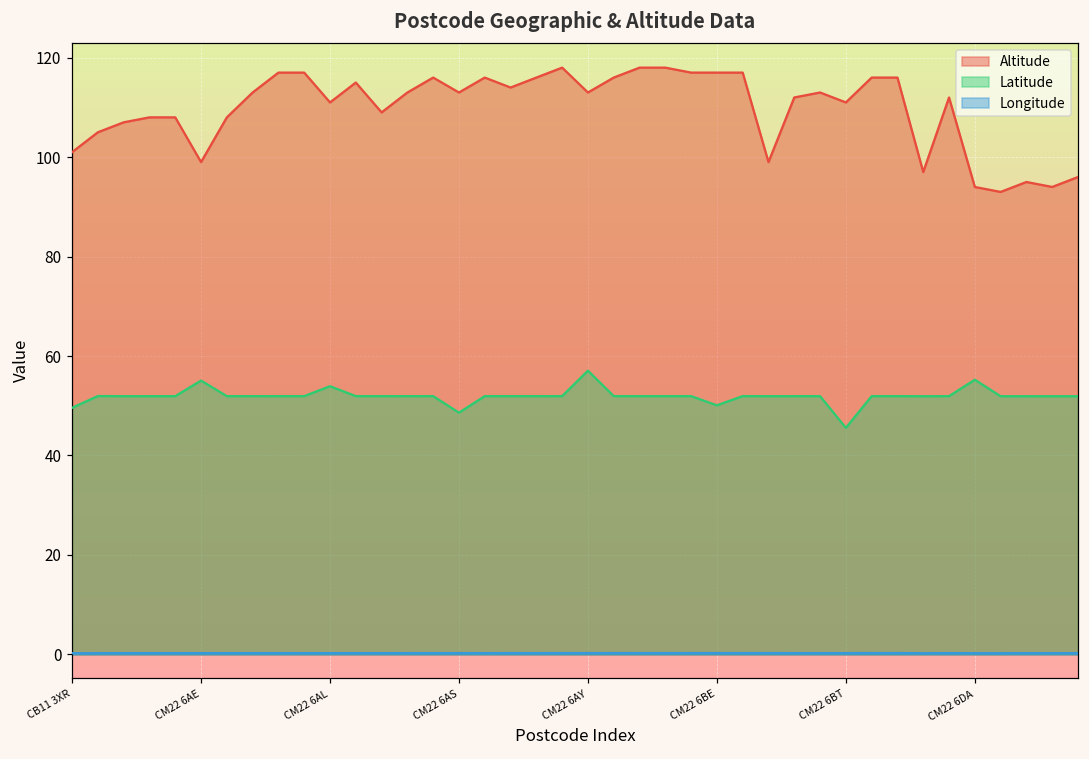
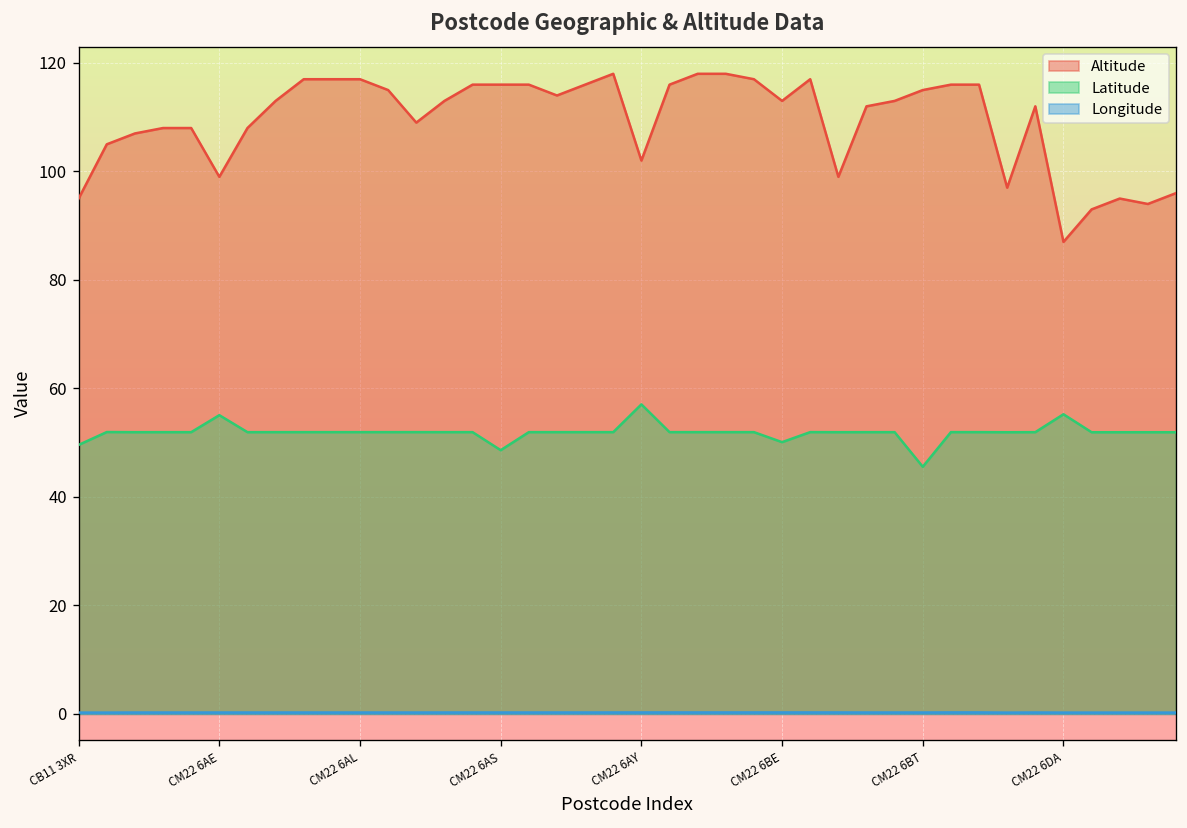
Altitude, CB11 3XR: 101 -> 95
Altitude, CM22 6AL: 111 -> 117
Latitude, CM22 6AL: 54 -> 52
Altitude, CM22 6AS: 113 -> 116
Altitude, CM22 6AY: 113 -> 102
Altitude, CM22 6BE: 117 -> 113
Altitude, CM22 6BT: 111 -> 115
Altitude, CM22 6DA: 94 -> 87
